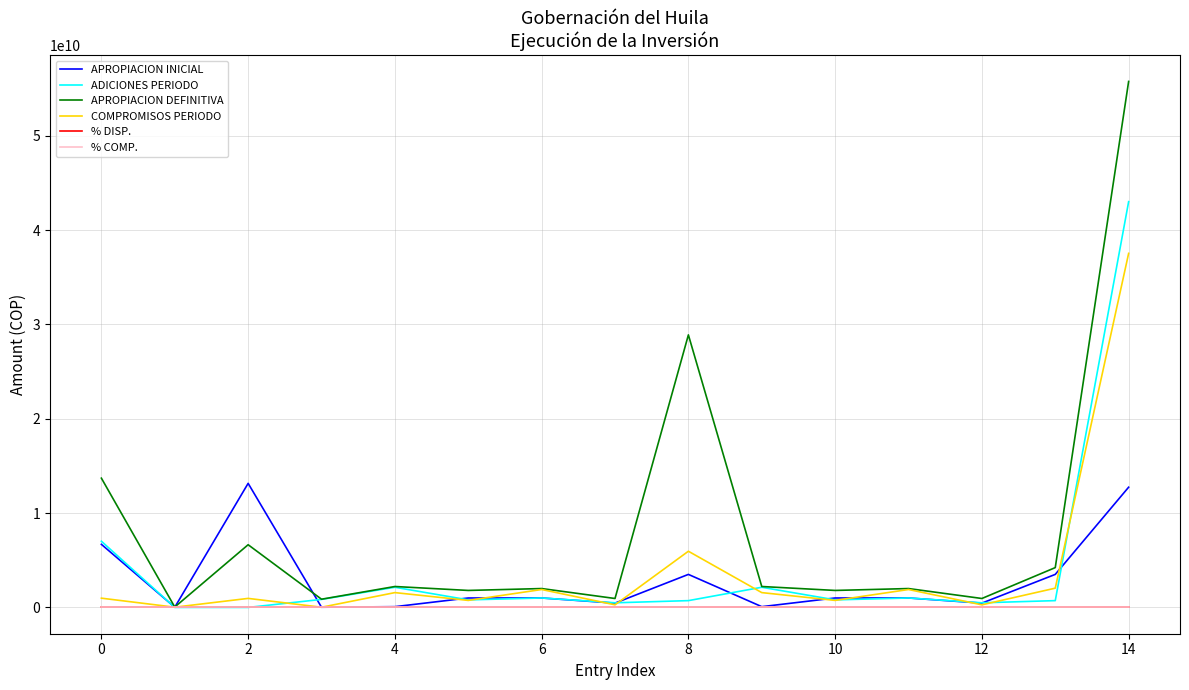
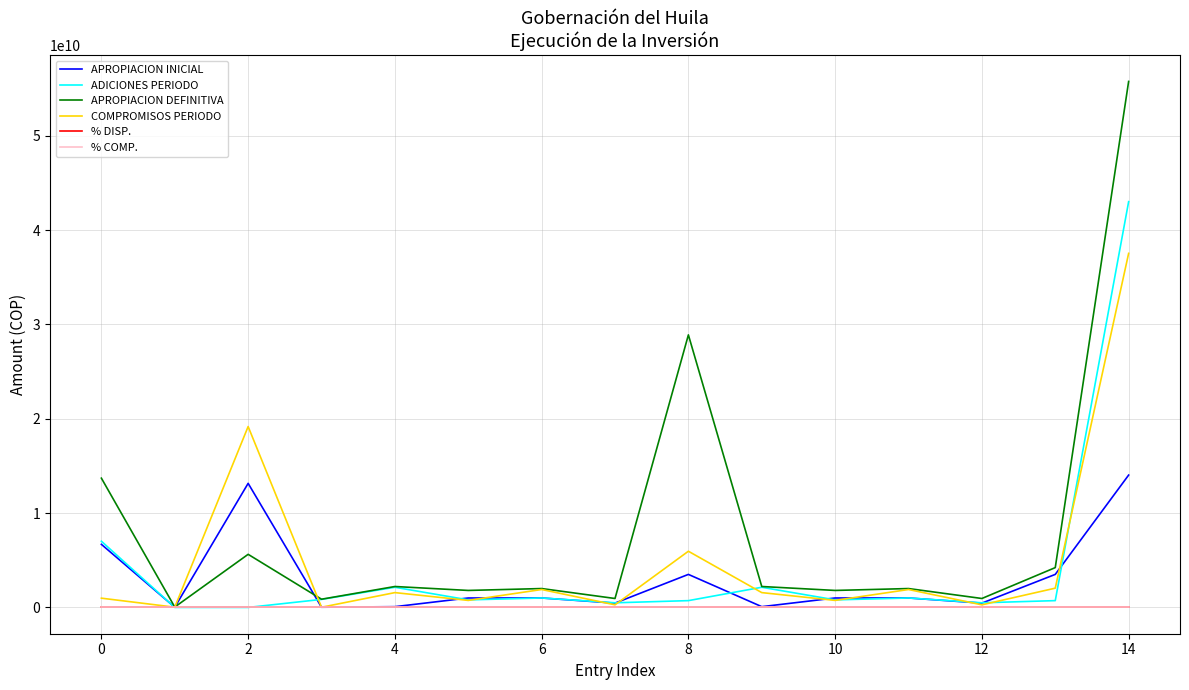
APROPIACION DEFINITIVA, 2: 7000000000 -> 6000000000
COMPROMISOS PERIODO, 2: 1000000000 -> 19000000000
APROPIACION INICIAL, 14: 13000000000 -> 14000000000
